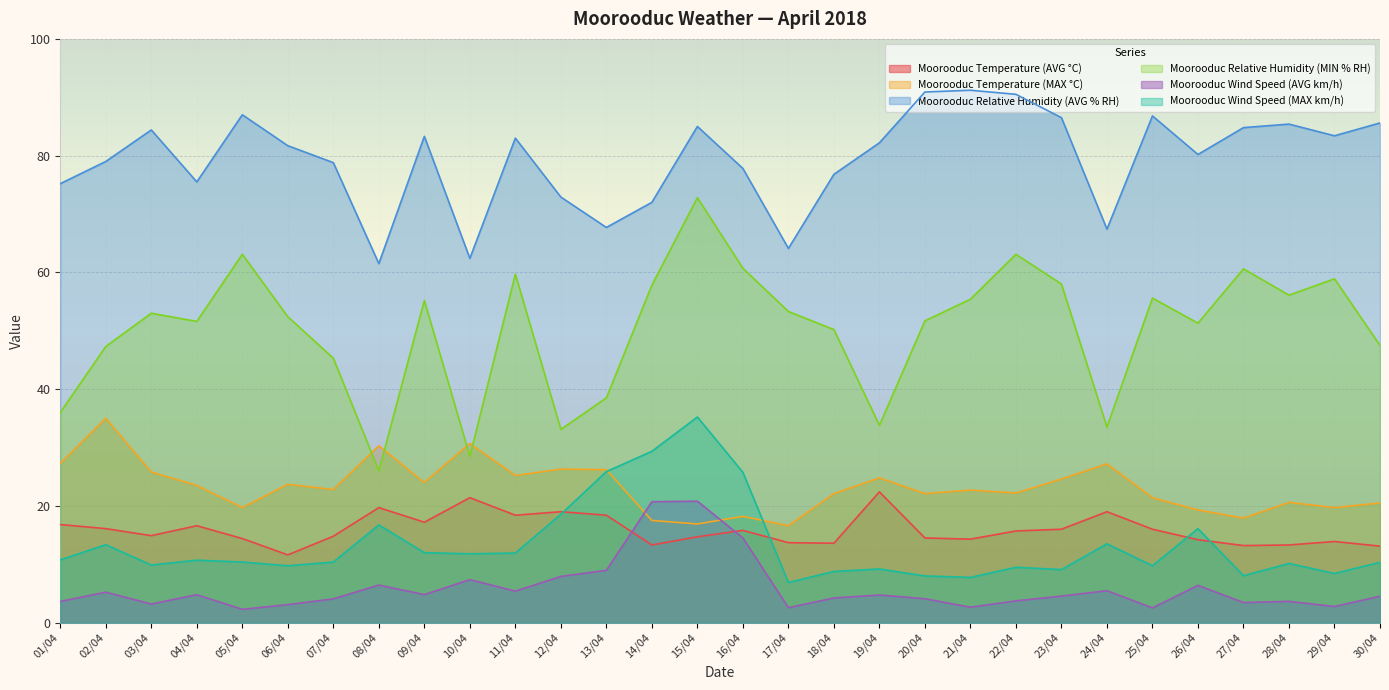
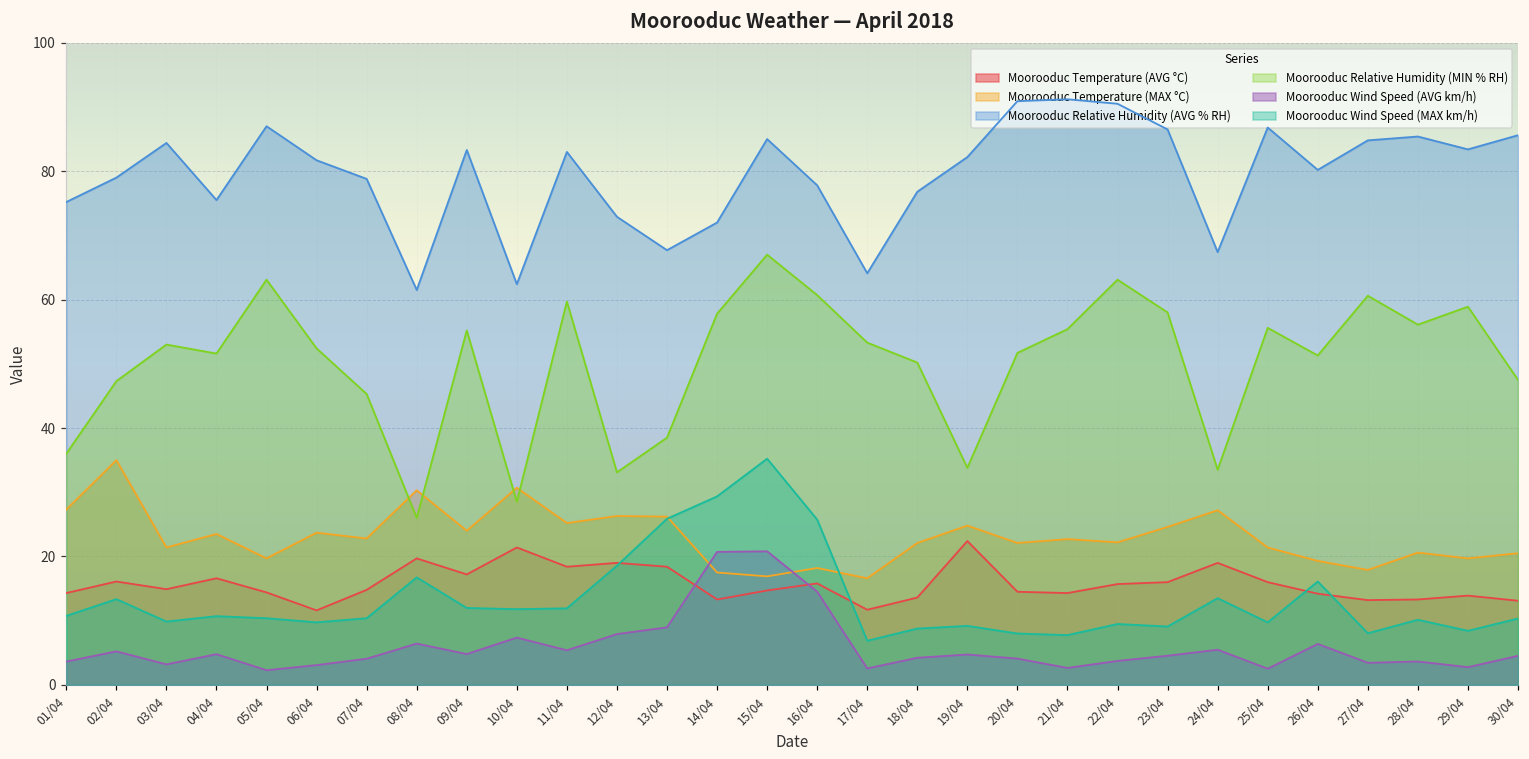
Moorooduc Temperature (AVG °C), 01/04: 17 -> 14
Moorooduc Temperature (MAX °C), 03/04: 26 -> 21
Moorooduc Relative Humidity (MIN % RH), 15/04: 73 -> 67
Moorooduc Temperature (AVG °C), 17/04: 14 -> 12
